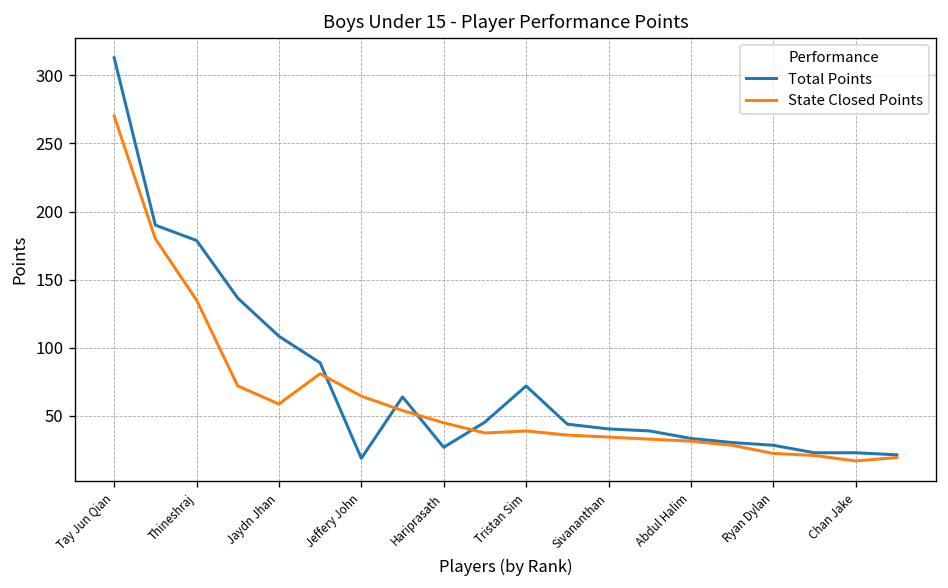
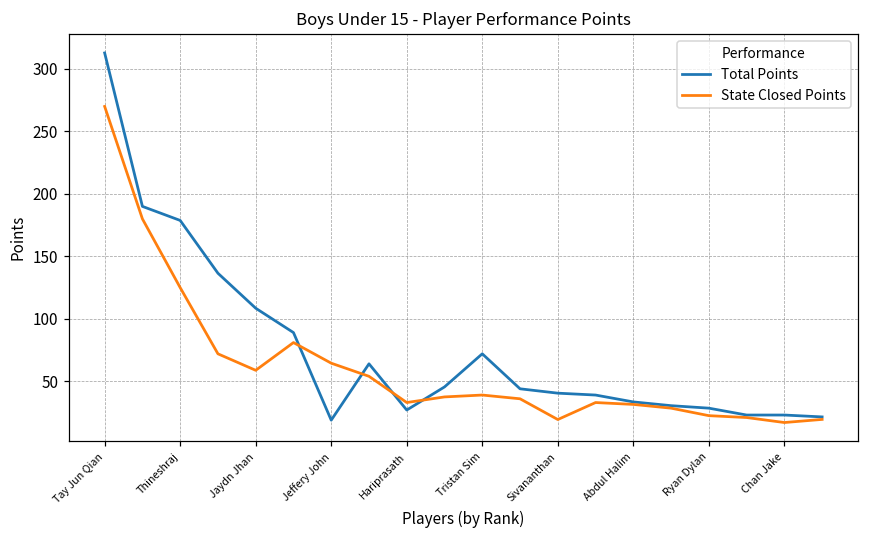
State Closed Points, Thineshraj: 135 -> 125
State Closed Points, Hariprasath: 45 -> 33
State Closed Points, Sivananthan: 35 -> 19
